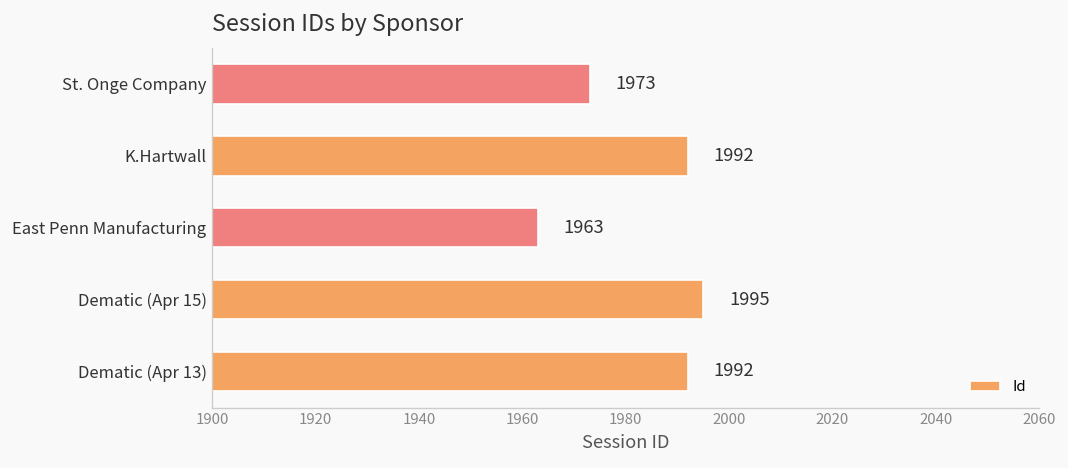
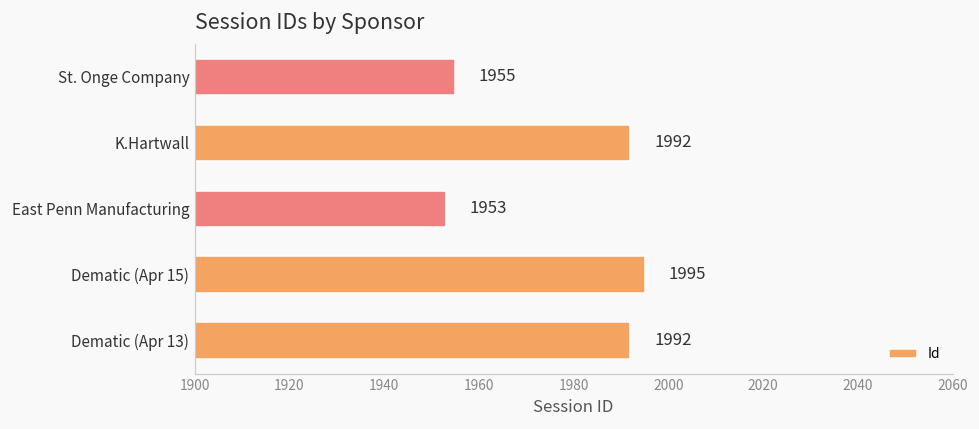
St. Onge Company: 1973 -> 1955
East Penn Manufacturing: 1963 -> 1953
